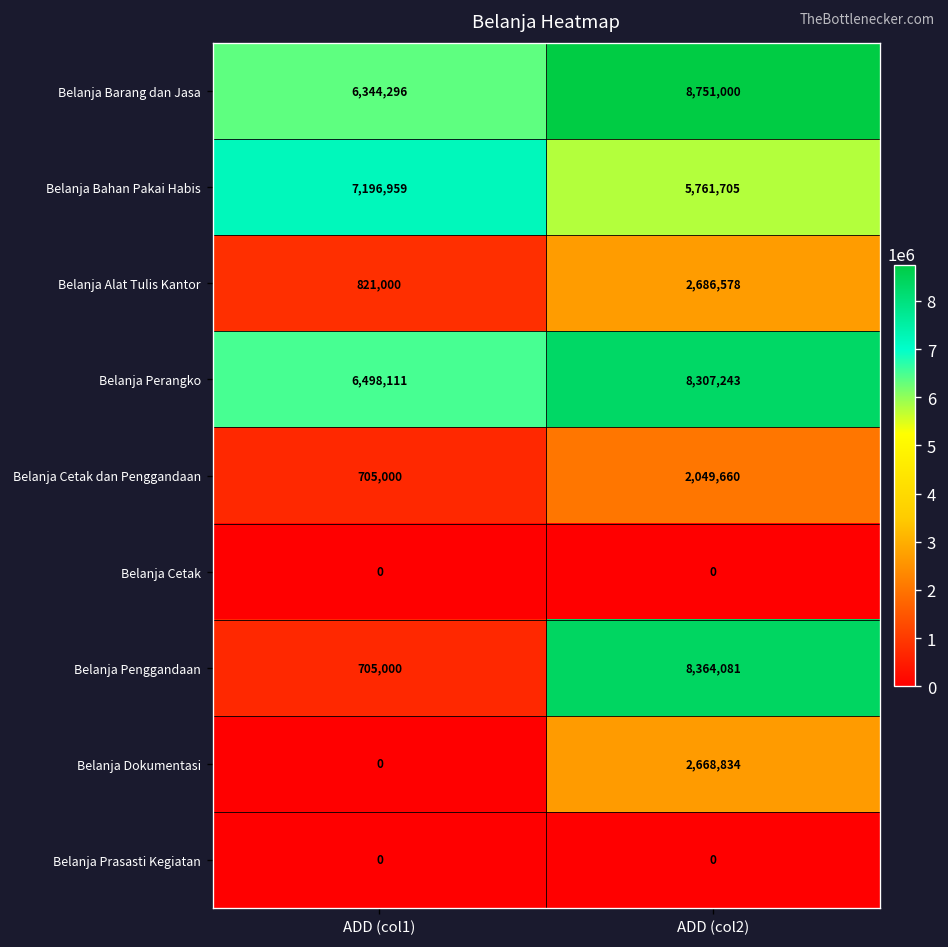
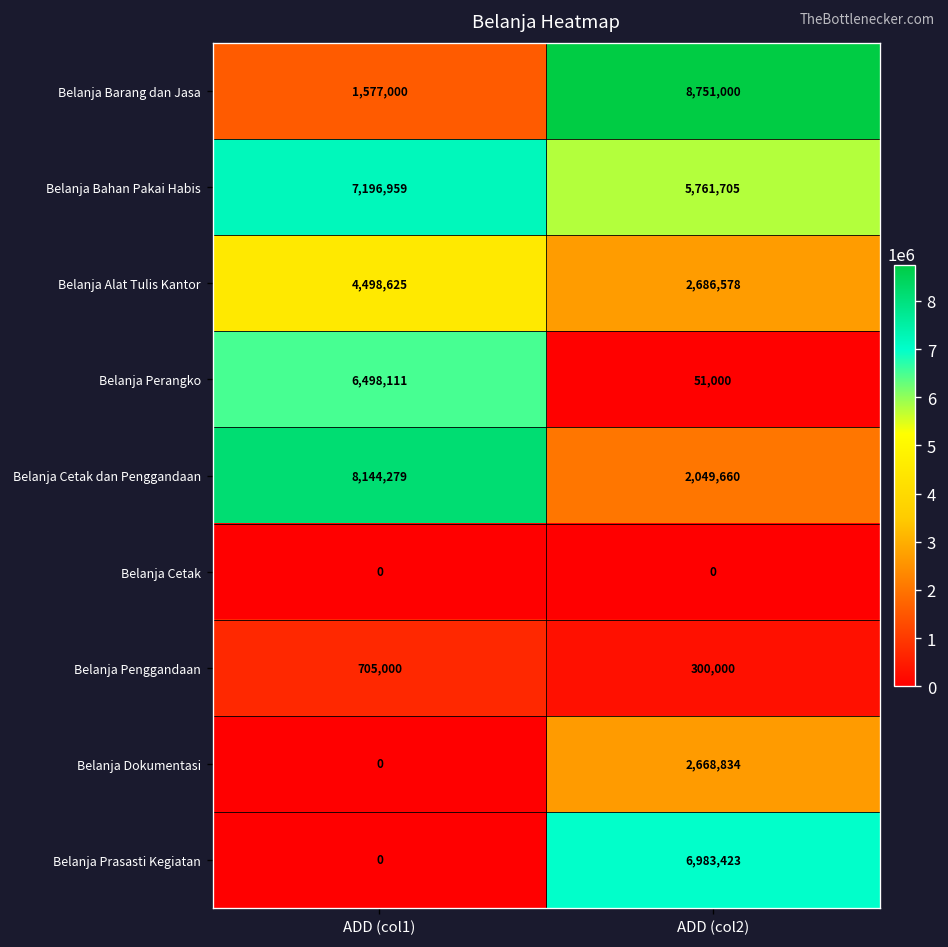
Belanja Barang dan Jasa, ADD (col1): 6,344,296 -> 1,577,000
Belanja Alat Tulis Kantor, ADD (col1): 821,000 -> 4,498,625
Belanja Perangko, ADD (col2): 8,307,243 -> 51,000
Belanja Cetak dan Penggandaan, ADD (col1): 705,000 -> 8,144,279
Belanja Penggandaan, ADD (col2): 8,364,081 -> 300,000
Belanja Prasasti Kegiatan, ADD (col2): 0 -> 6,983,423
